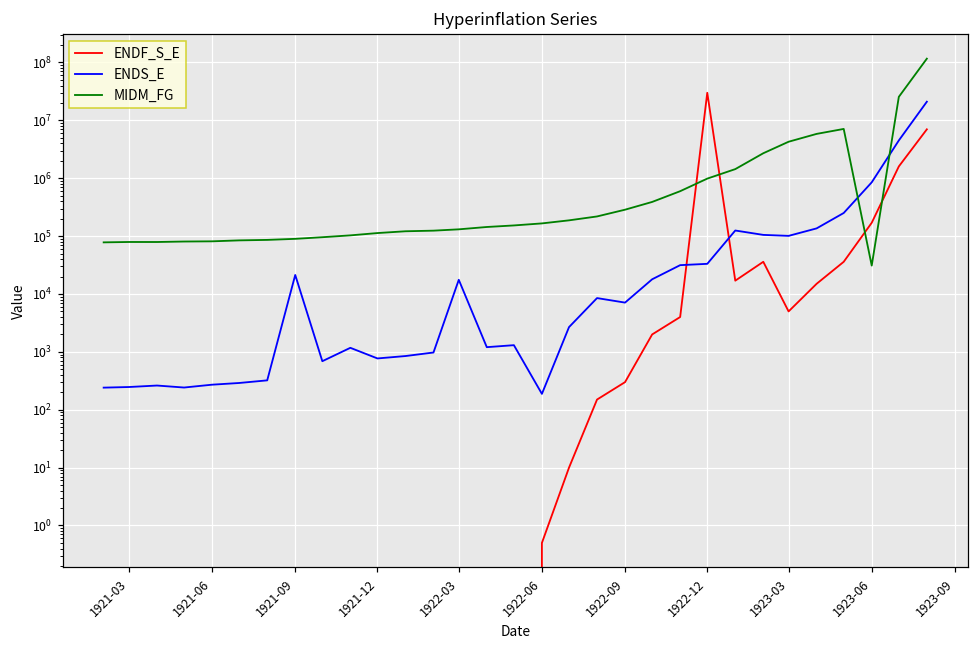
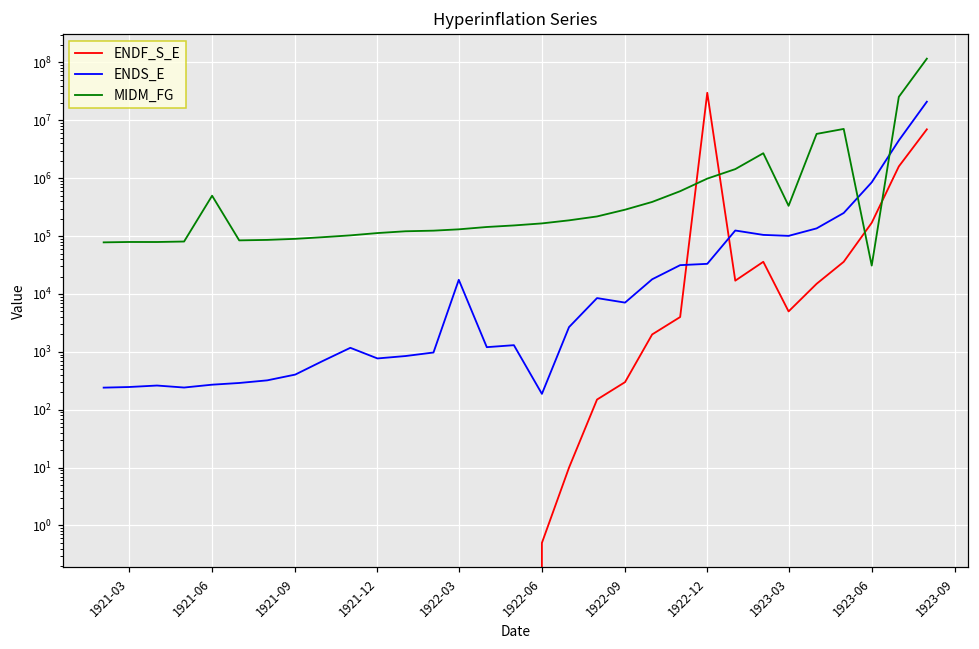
MIDM_FG, 1921-06: 80000 -> 500000
ENDS_E, 1921-09: 21000 -> 400
MIDM_FG, 1923-03: 4000000 -> 300000
